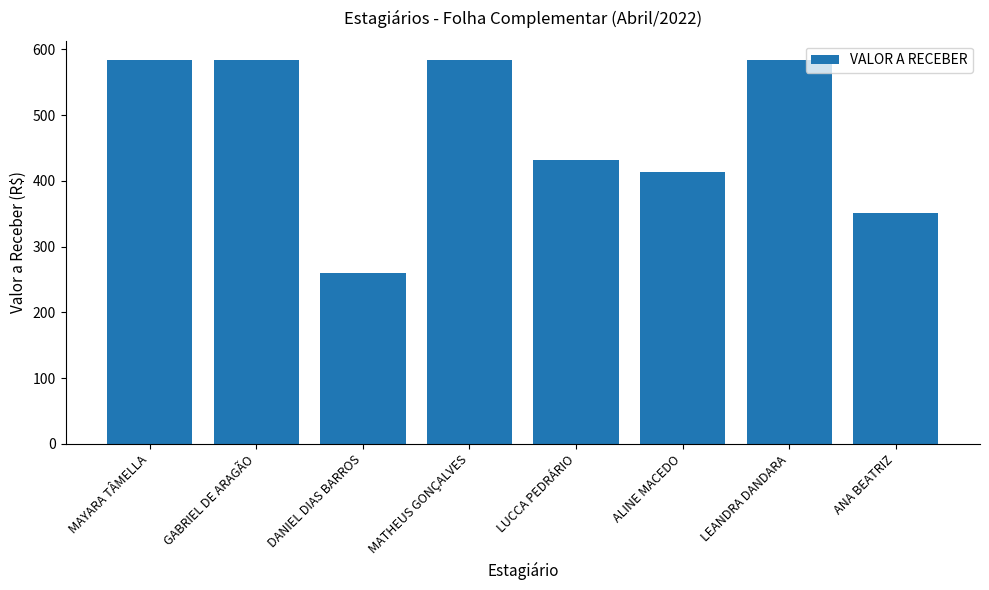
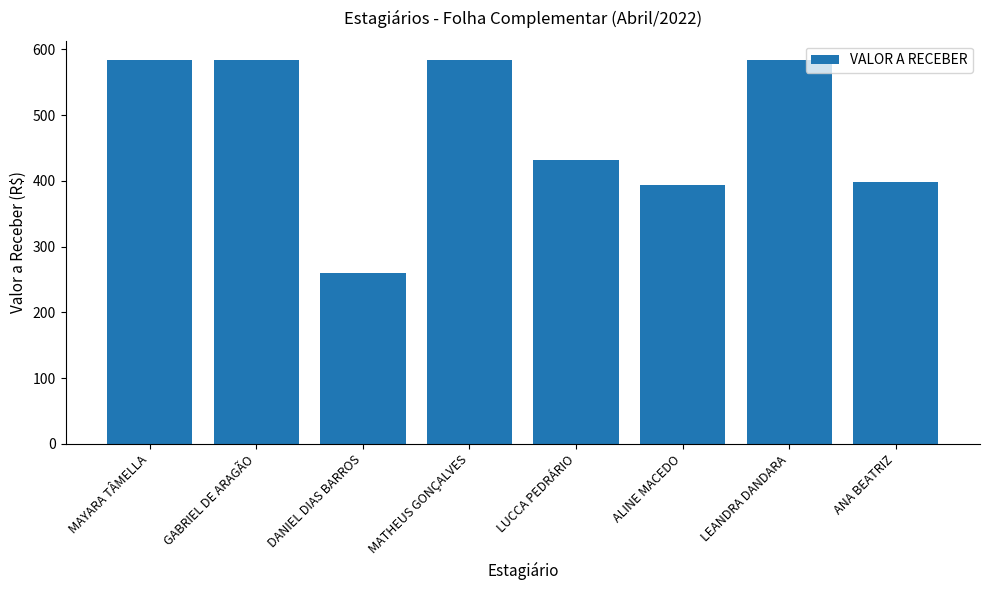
ALINE MACEDO: 410 -> 390
ANA BEATRIZ: 350 -> 400
